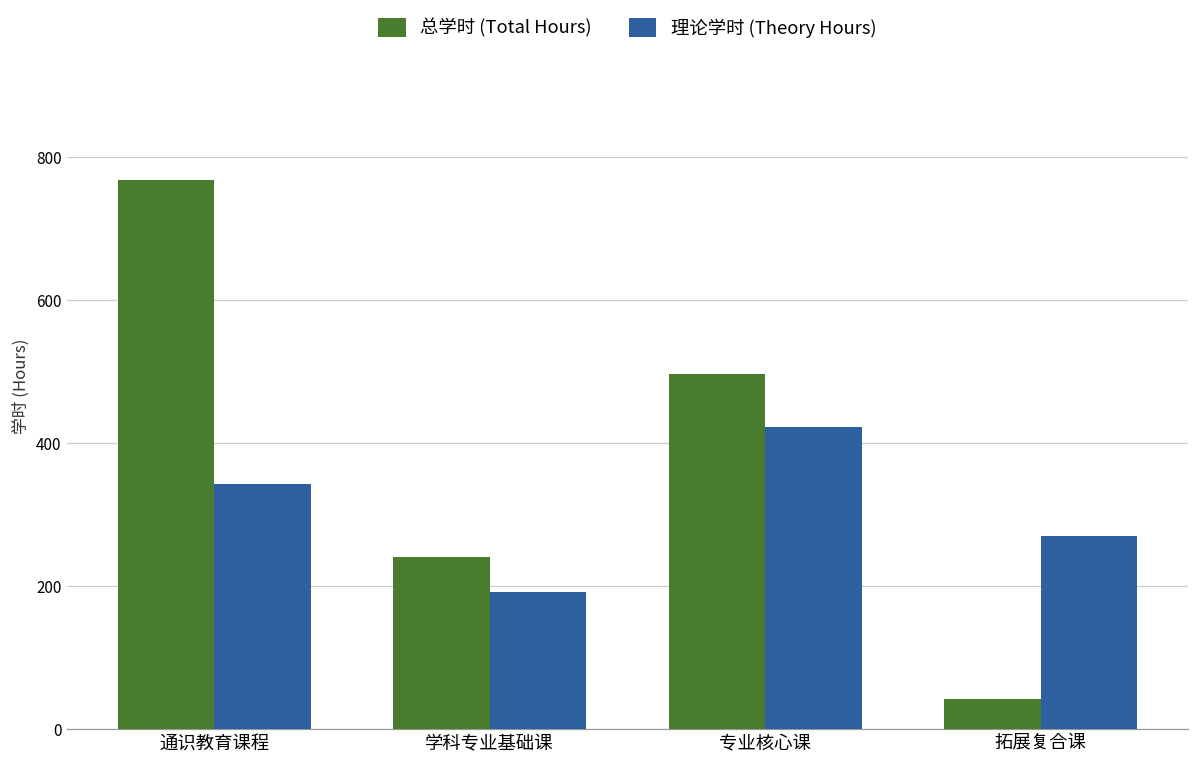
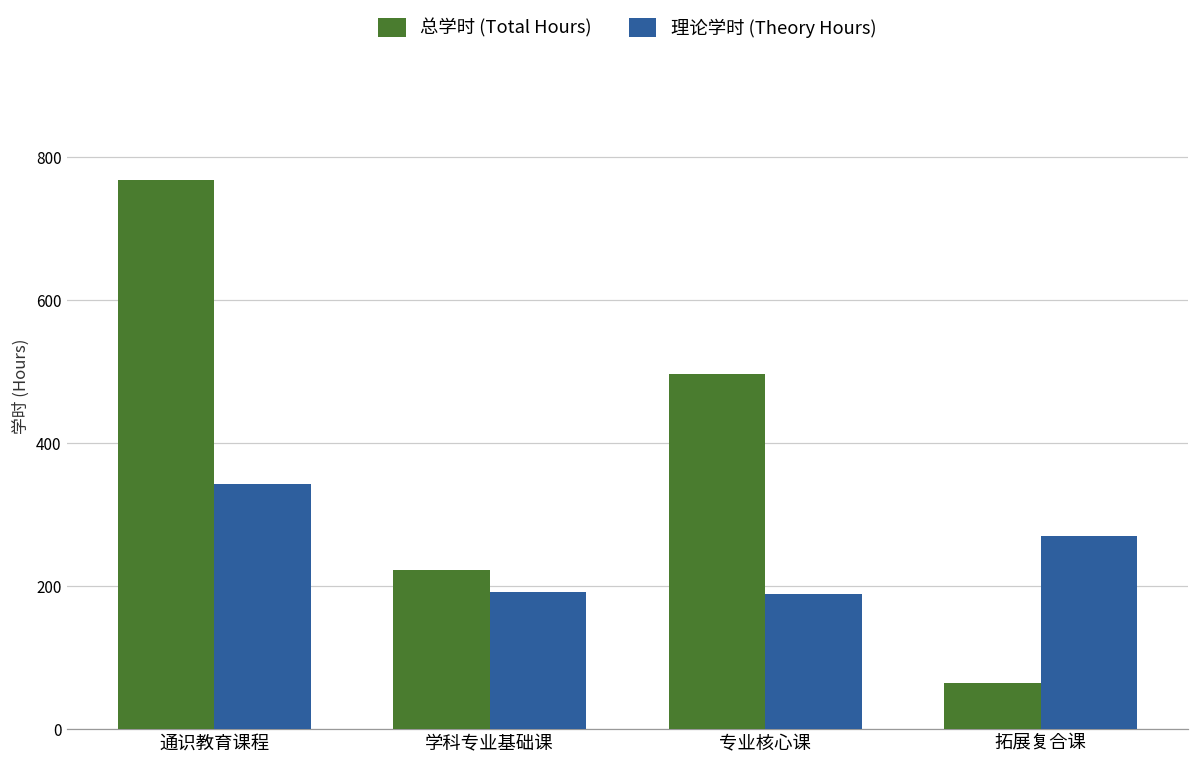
总学时 (Total Hours), 学科专业基础课: 240 -> 220
理论学时 (Theory Hours), 专业核心课: 420 -> 190
总学时 (Total Hours), 拓展复合课: 40 -> 60
